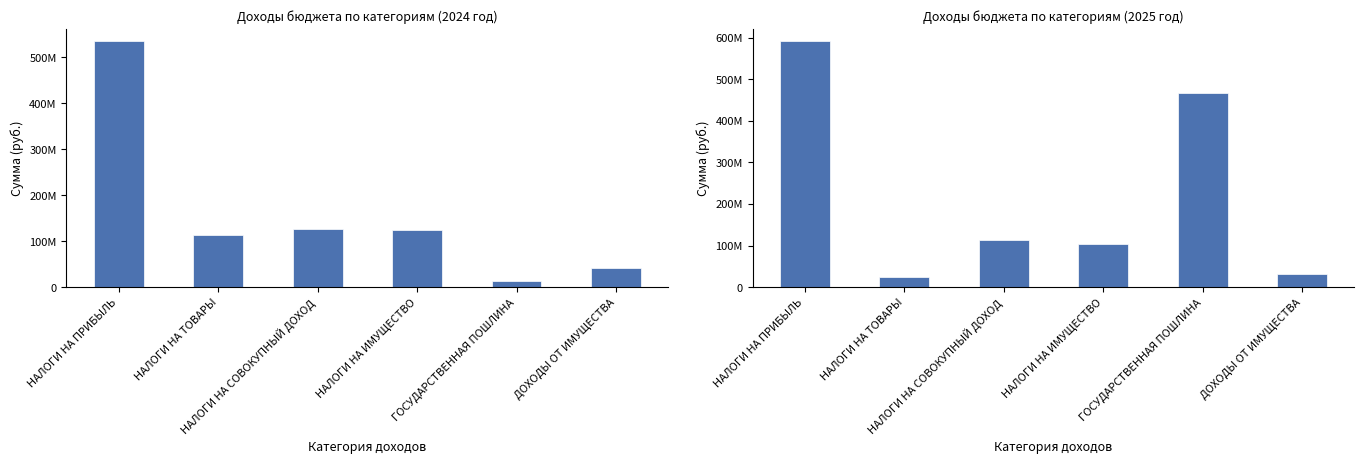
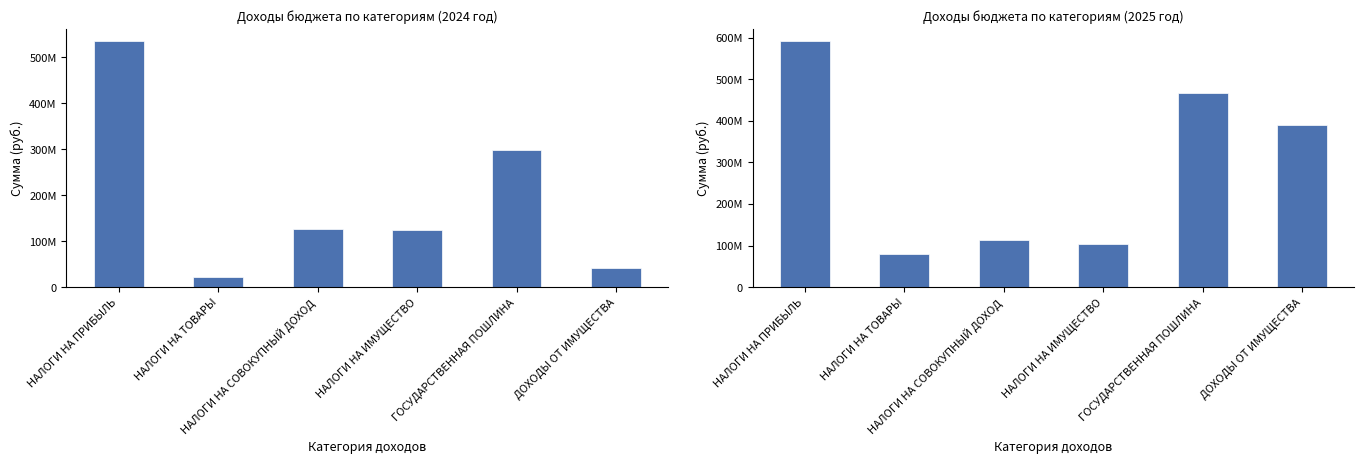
Доходы бюджета по категориям (2024 год), НАЛОГИ НА ТОВАРЫ: 110000000 -> 20000000
Доходы бюджета по категориям (2024 год), ГОСУДАРСТВЕННАЯ ПОШЛИНА: 10000000 -> 300000000
Доходы бюджета по категориям (2025 год), НАЛОГИ НА ТОВАРЫ: 20000000 -> 80000000
Доходы бюджета по категориям (2025 год), ДОХОДЫ ОТ ИМУЩЕСТВА: 30000000 -> 390000000
